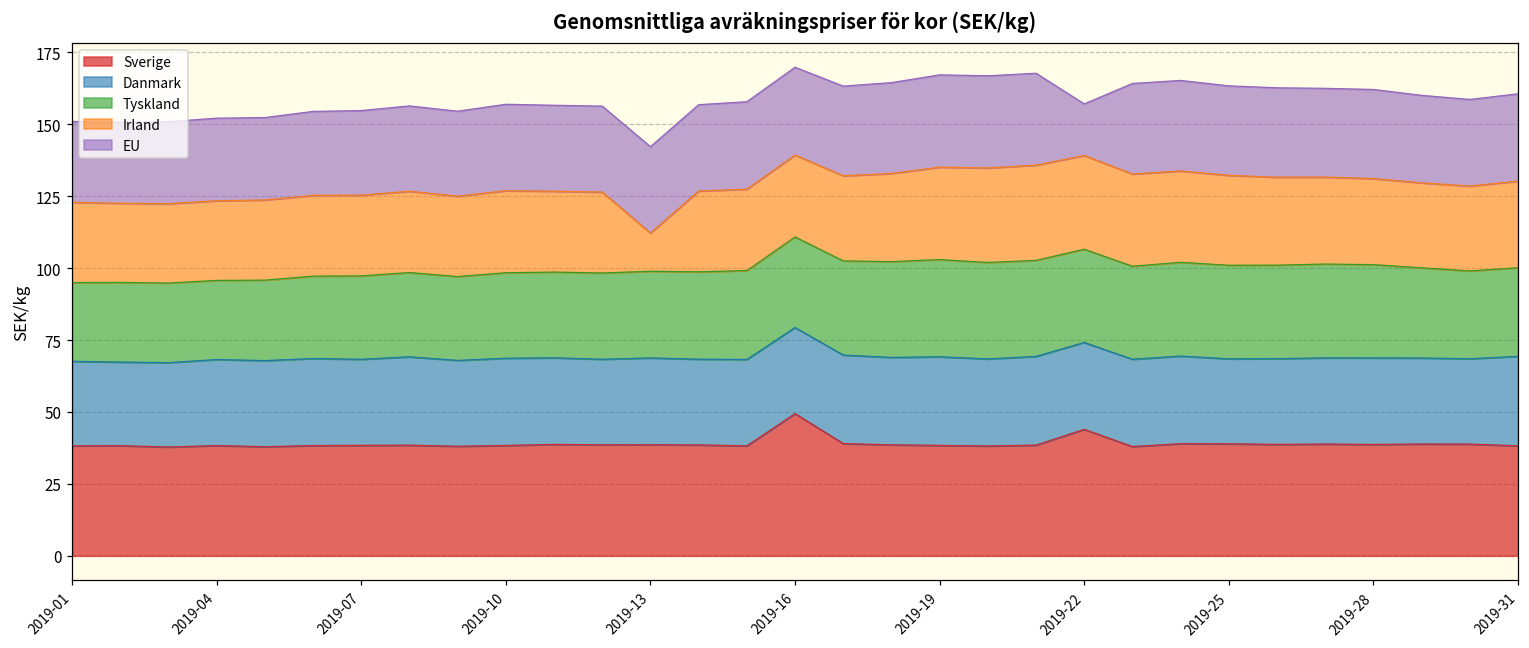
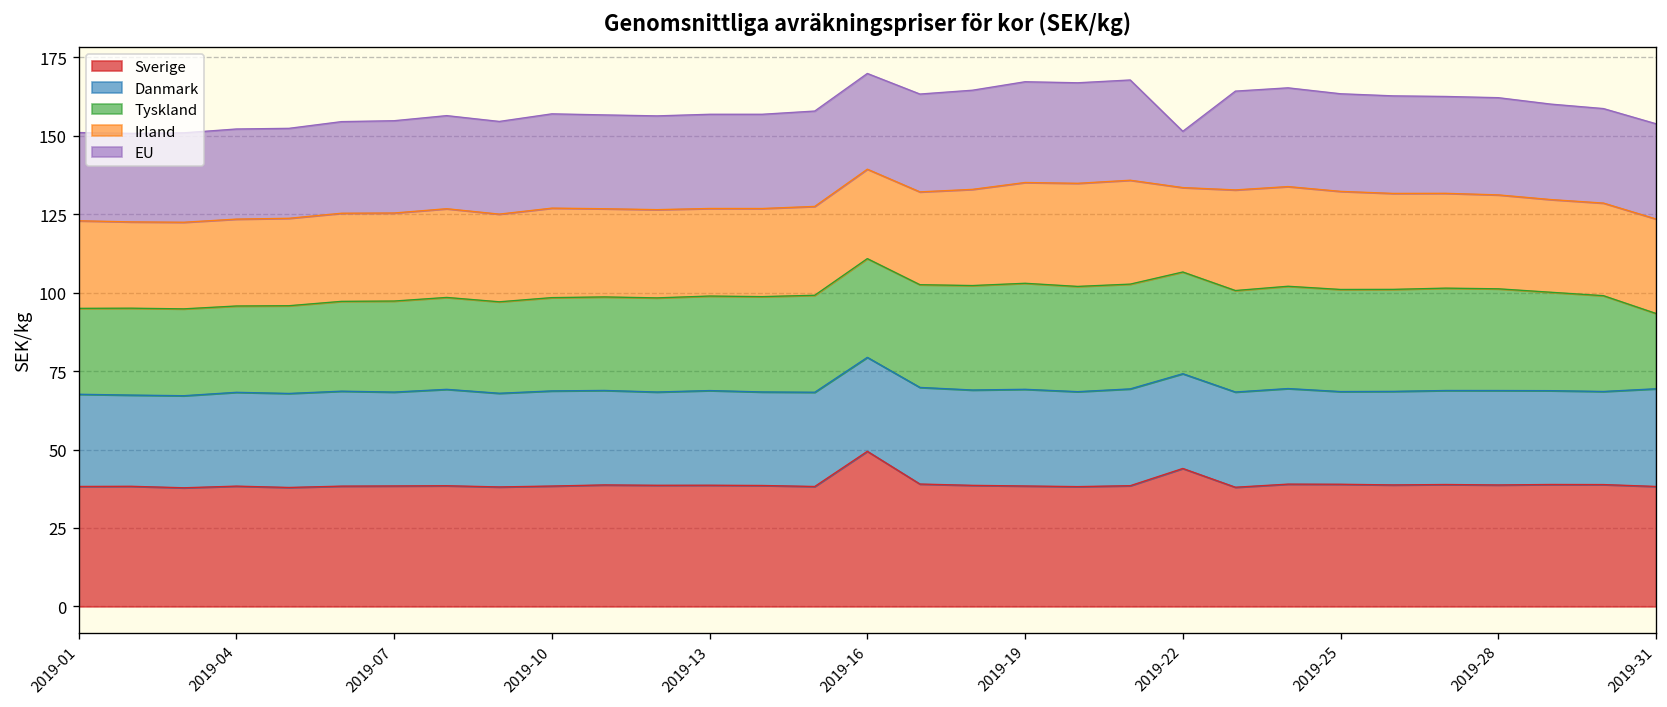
Irland, 2019-13: 13 -> 28
Irland, 2019-22: 33 -> 27
Tyskland, 2019-31: 31 -> 24
